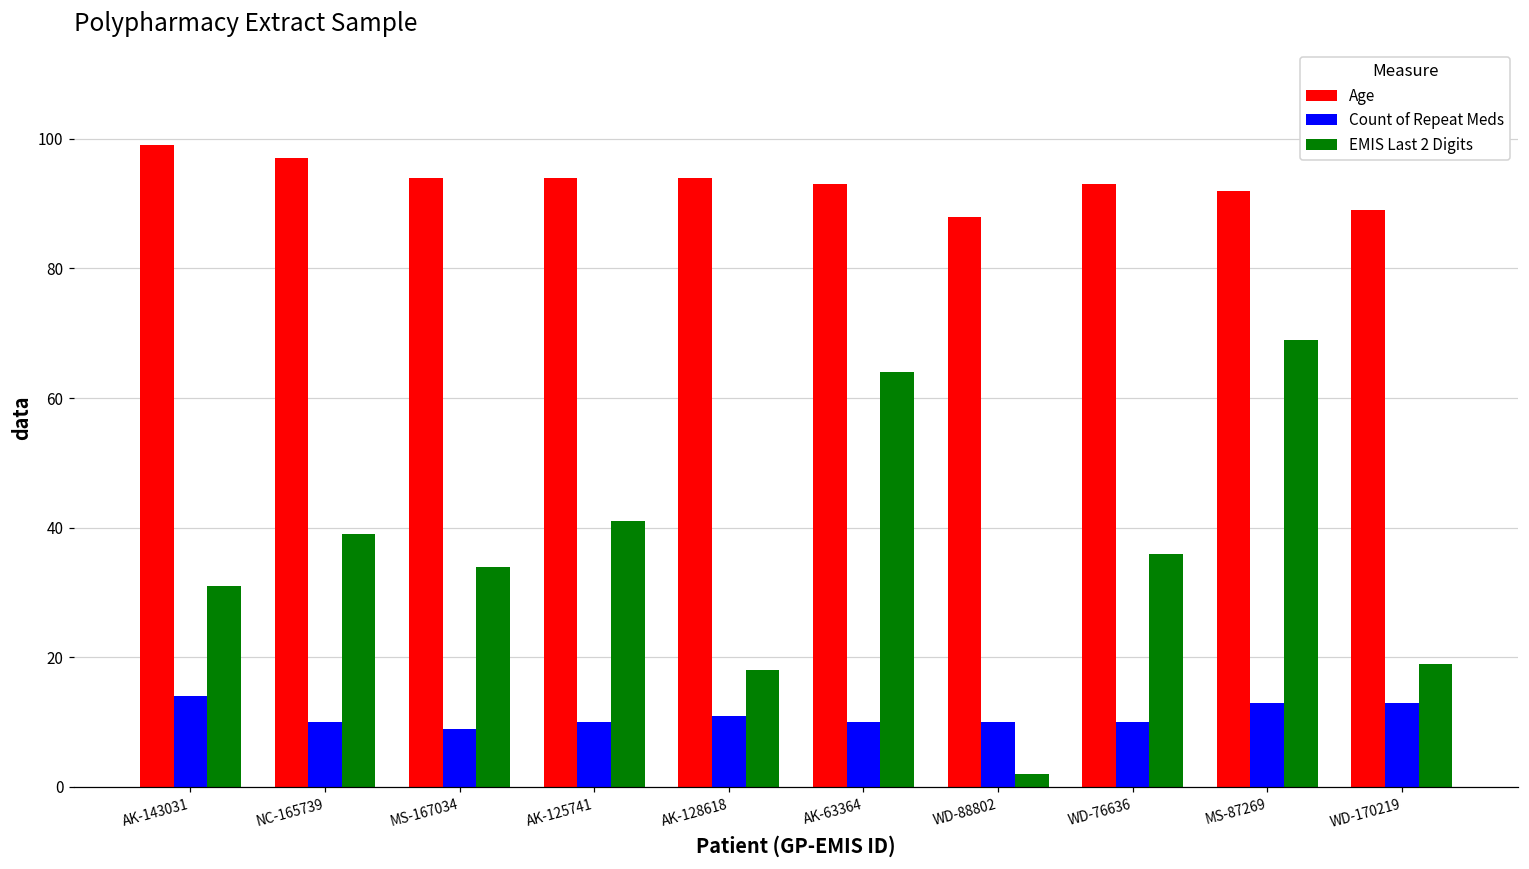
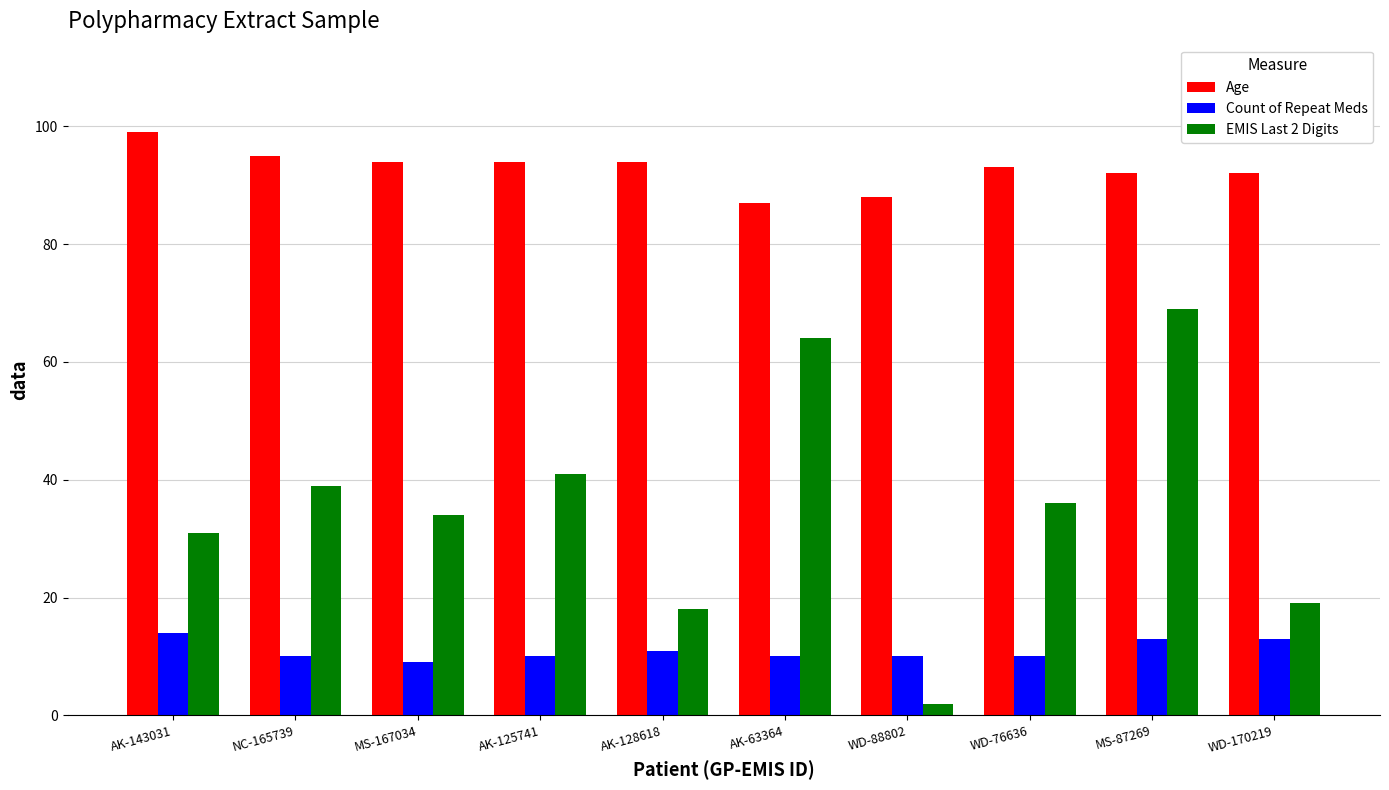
Age, NC-165739: 97 -> 95
Age, AK-63364: 93 -> 87
Age, WD-170219: 89 -> 92
